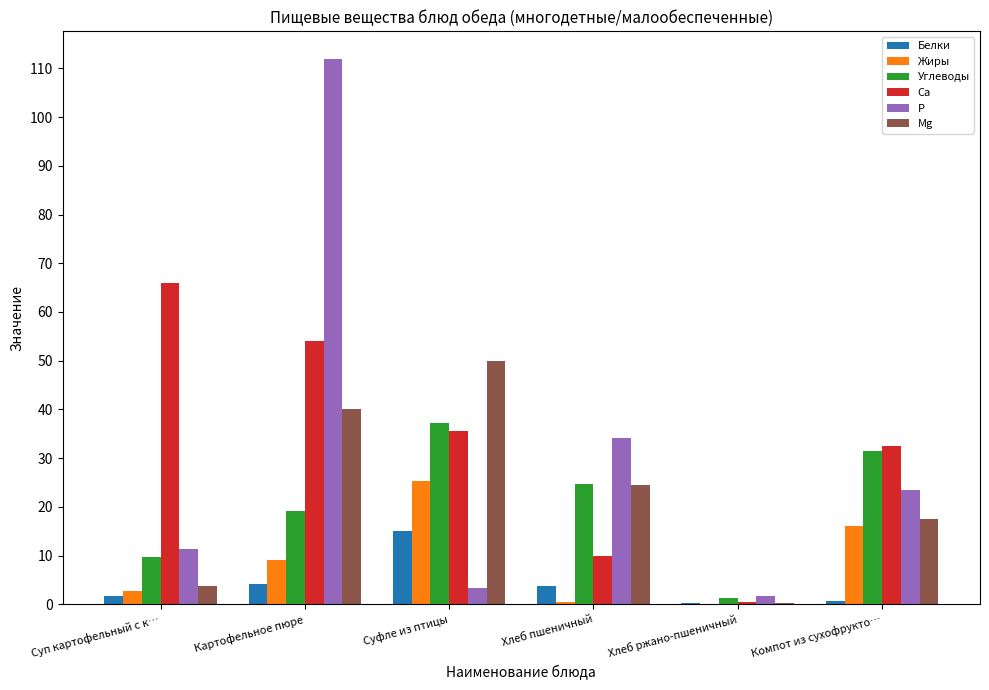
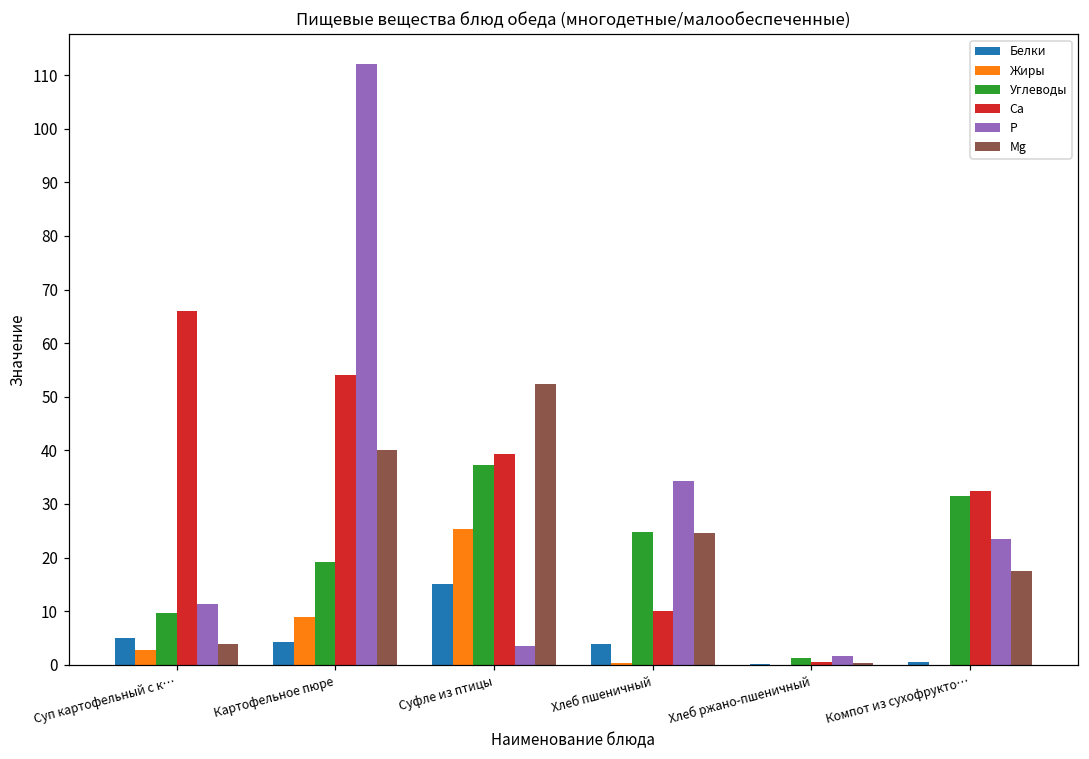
Белки, Суп картофельный с к…: 2 -> 5
Са, Суфле из птицы: 36 -> 39
Мg, Суфле из птицы: 50 -> 52
Жиры, Компот из сухофрукто…: 16 -> 0
